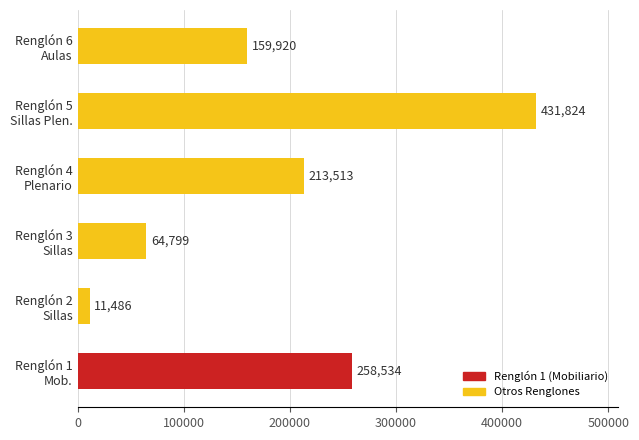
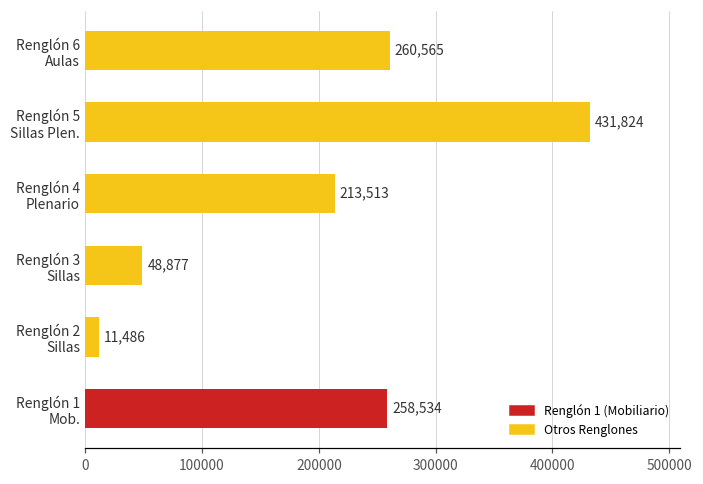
Renglón 6 Aulas: 159,920 -> 260,565
Renglón 3 Sillas: 64,799 -> 48,877
